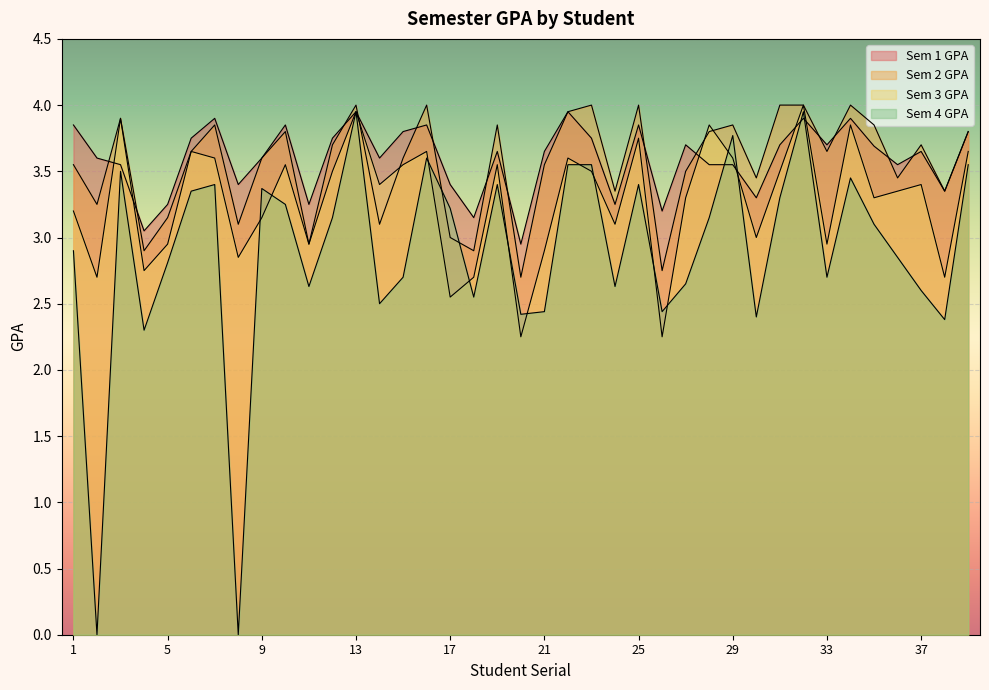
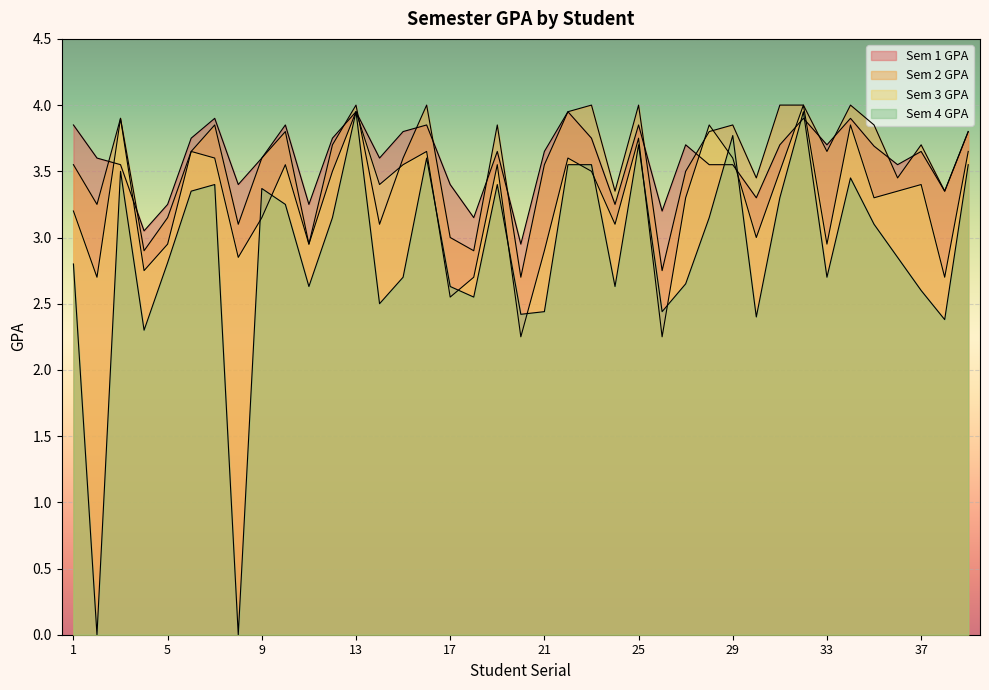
Sem 4 GPA, 1: 2.9 -> 2.8
Sem 4 GPA, 17: 3.22 -> 2.63
Sem 4 GPA, 25: 3.4 -> 3.7
